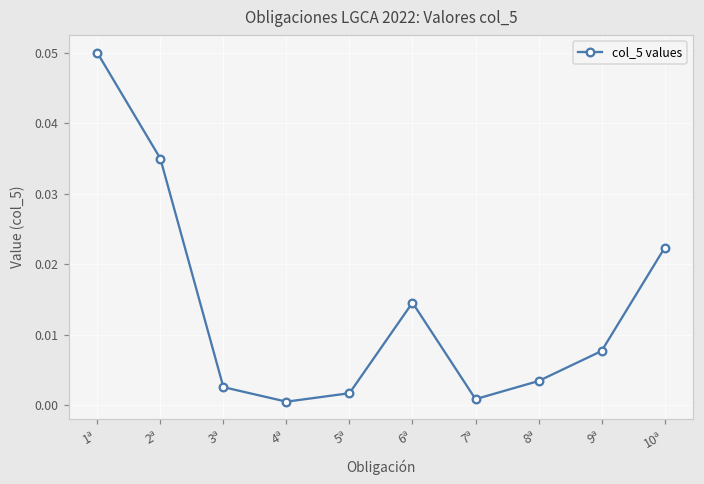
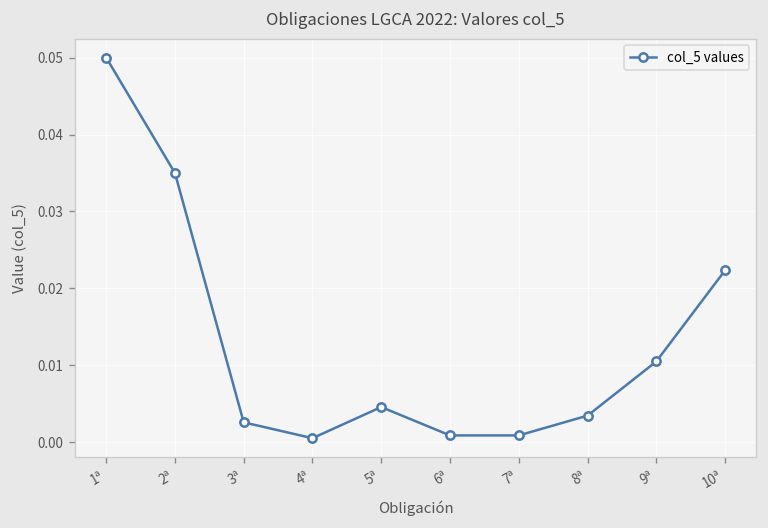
5ª: 0.002 -> 0.005
6ª: 0.015 -> 0.001
9ª: 0.008 -> 0.010
